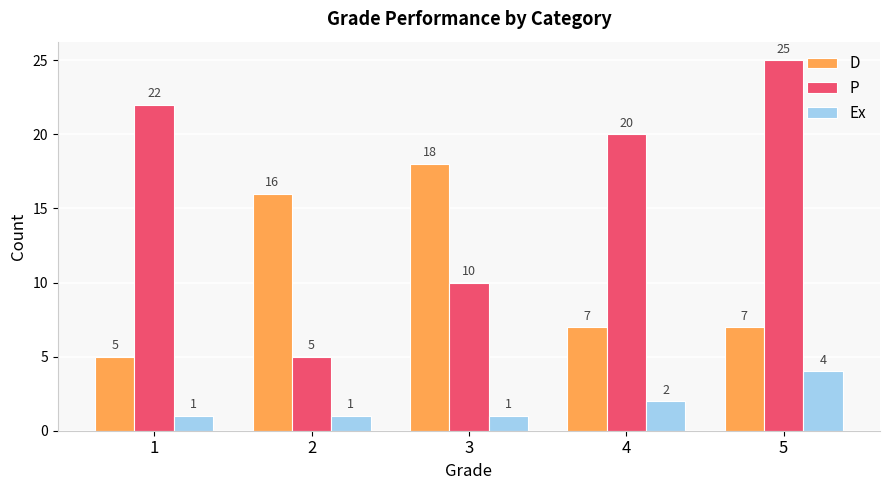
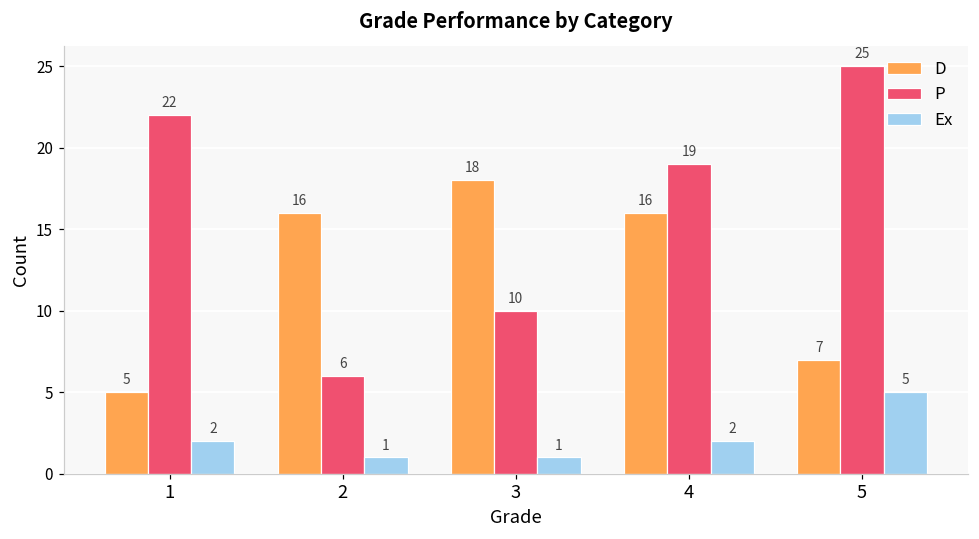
Ex, 1: 1 -> 2
P, 2: 5 -> 6
D, 4: 7 -> 16
P, 4: 20 -> 19
Ex, 5: 4 -> 5
